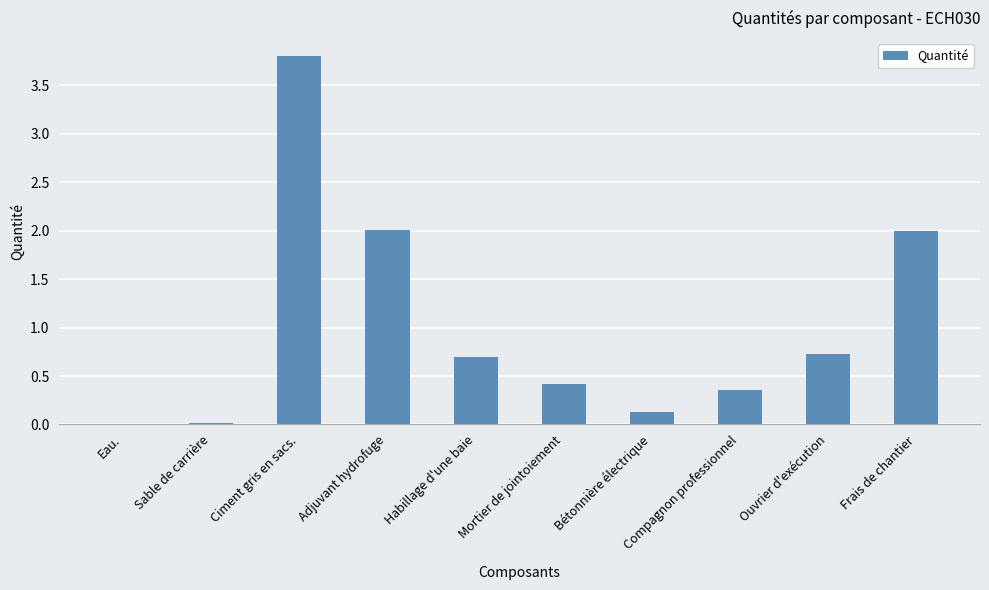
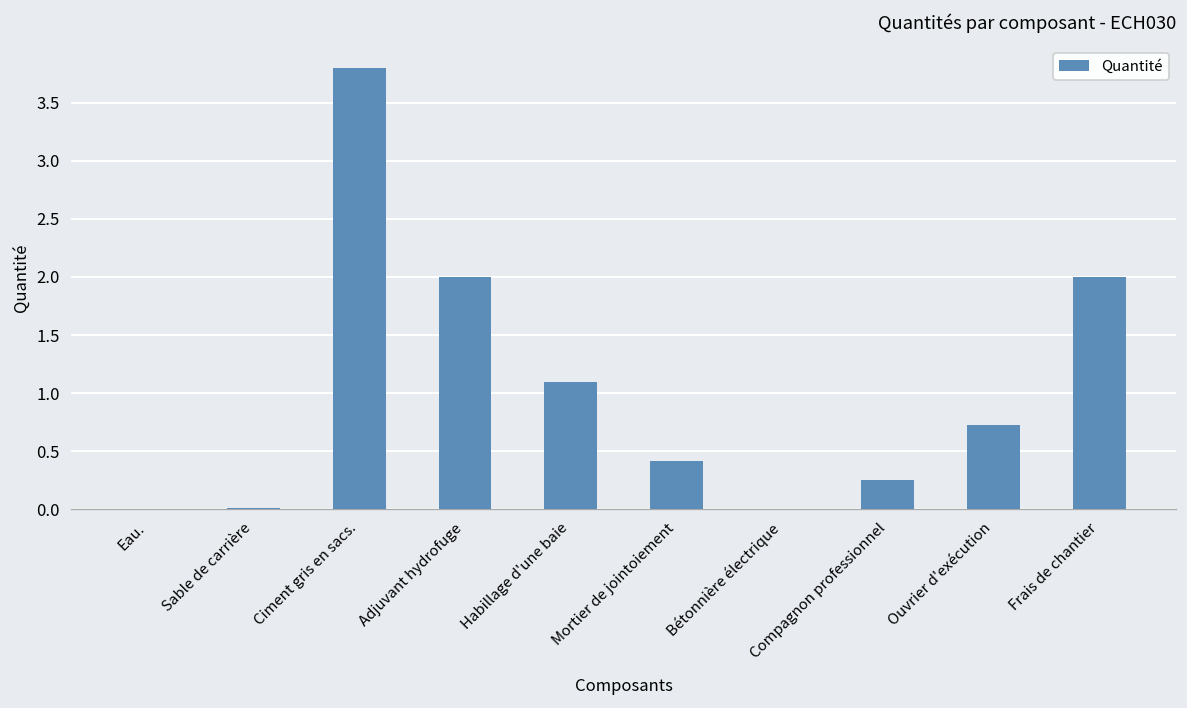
Habillage d'une baie: 0.7 -> 1.1
Bétonnière électrique: 0.1 -> 0.0
Compagnon professionnel: 0.4 -> 0.3
